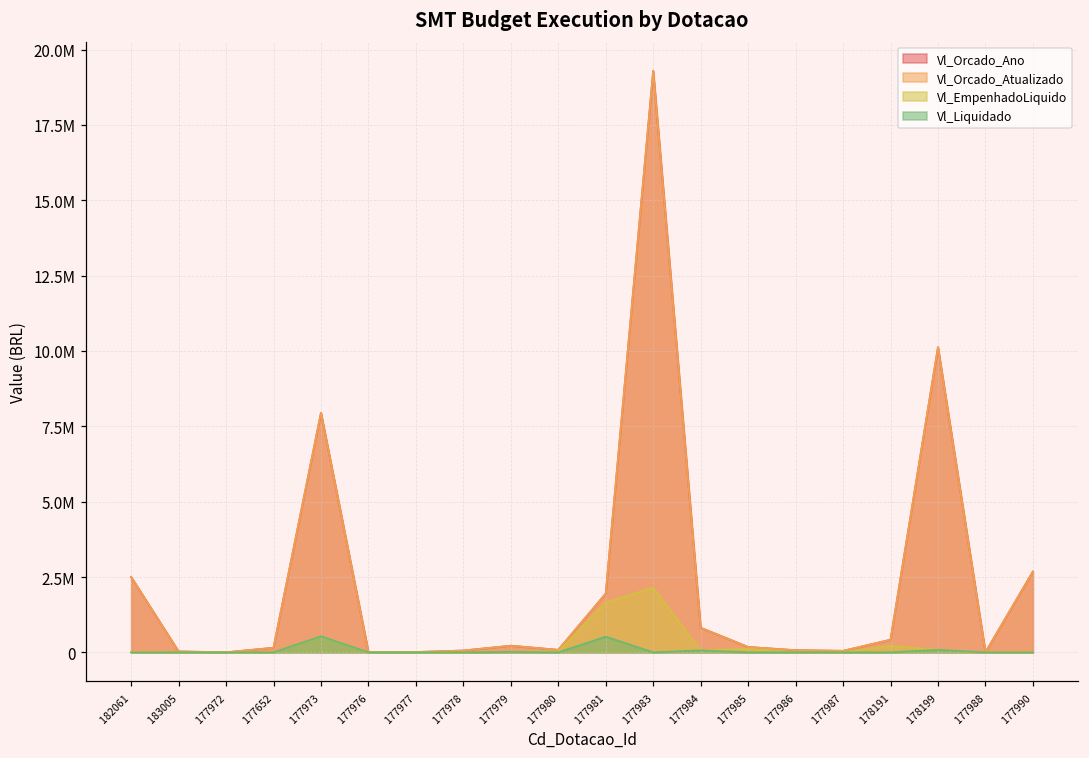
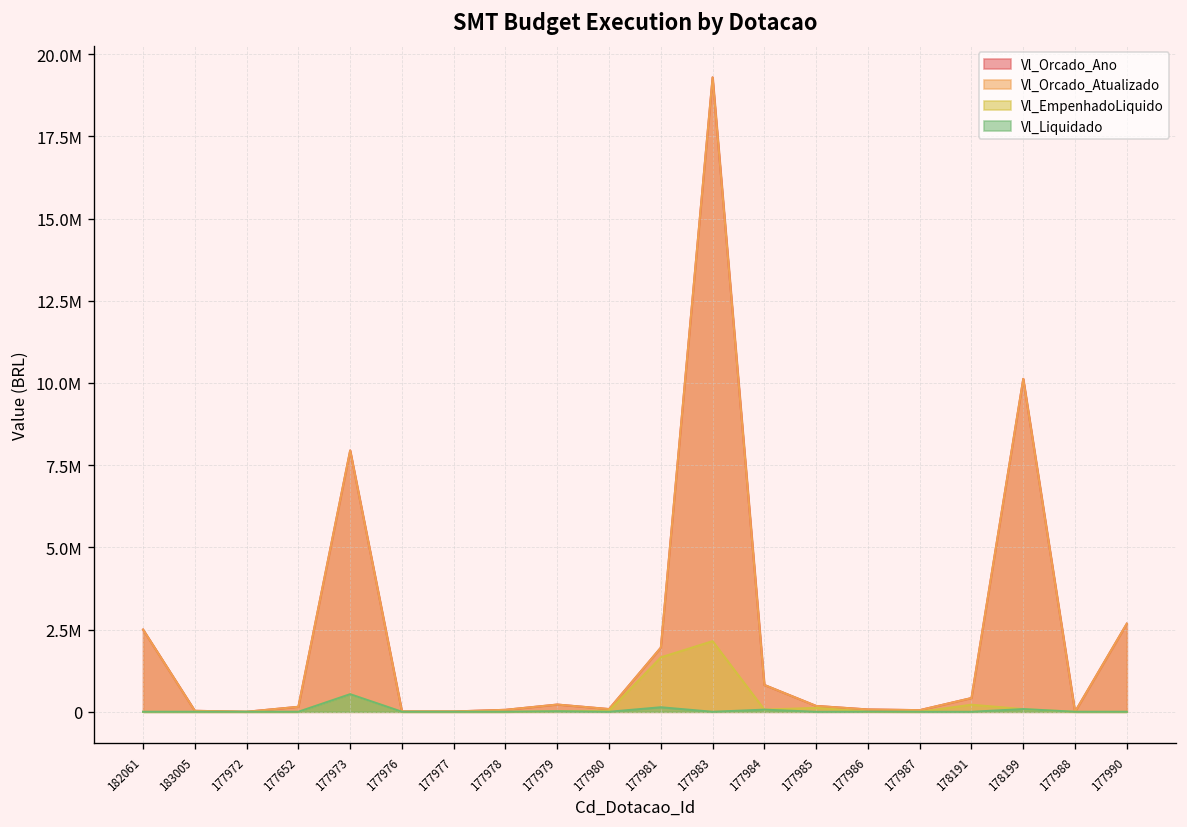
Vl_Liquidado, 177981: 500000 -> 100000
